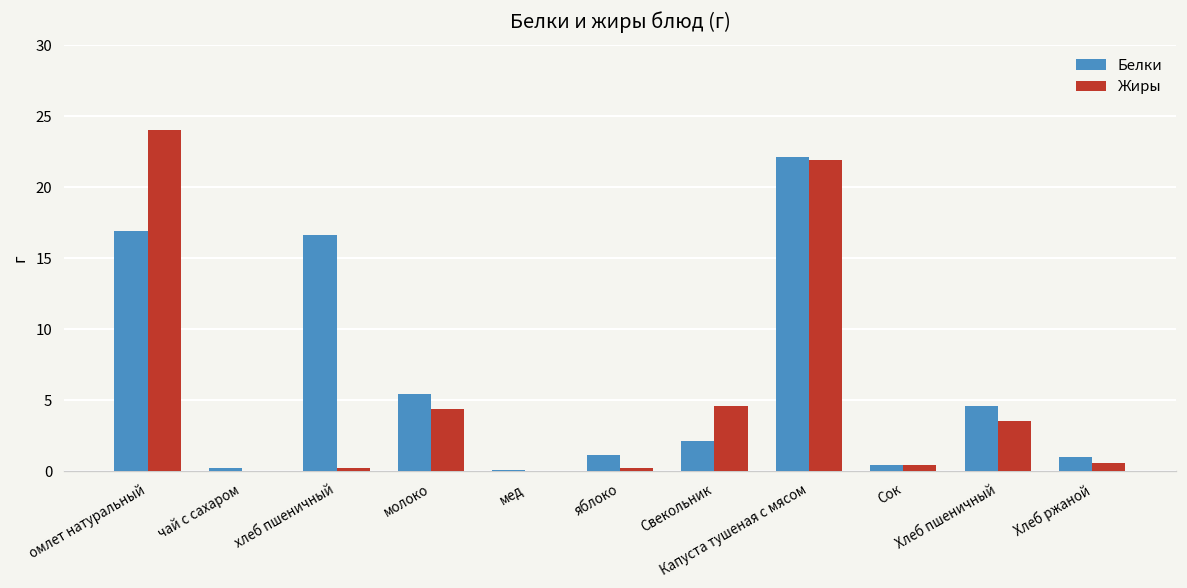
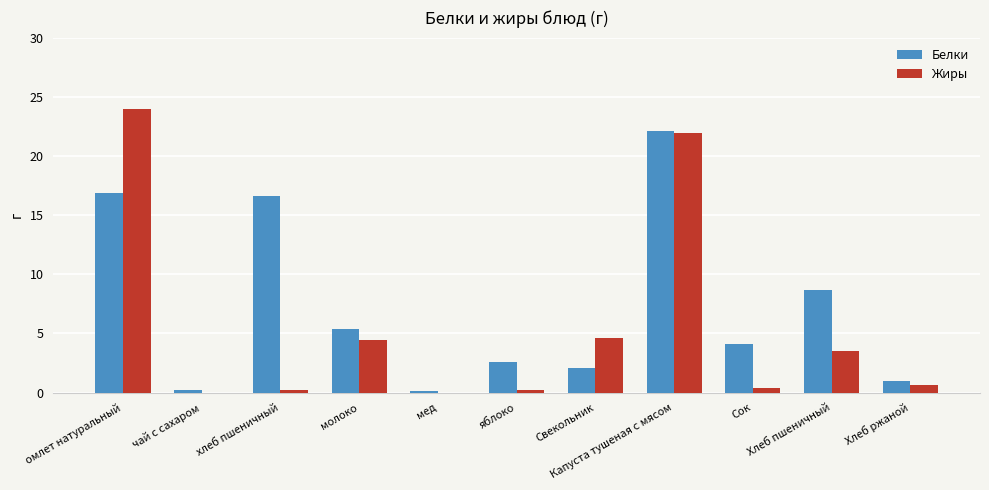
Белки, яблоко: 1.1 -> 2.6
Белки, Сок: 0.4 -> 4.1
Белки, Хлеб пшеничный: 4.6 -> 8.7
